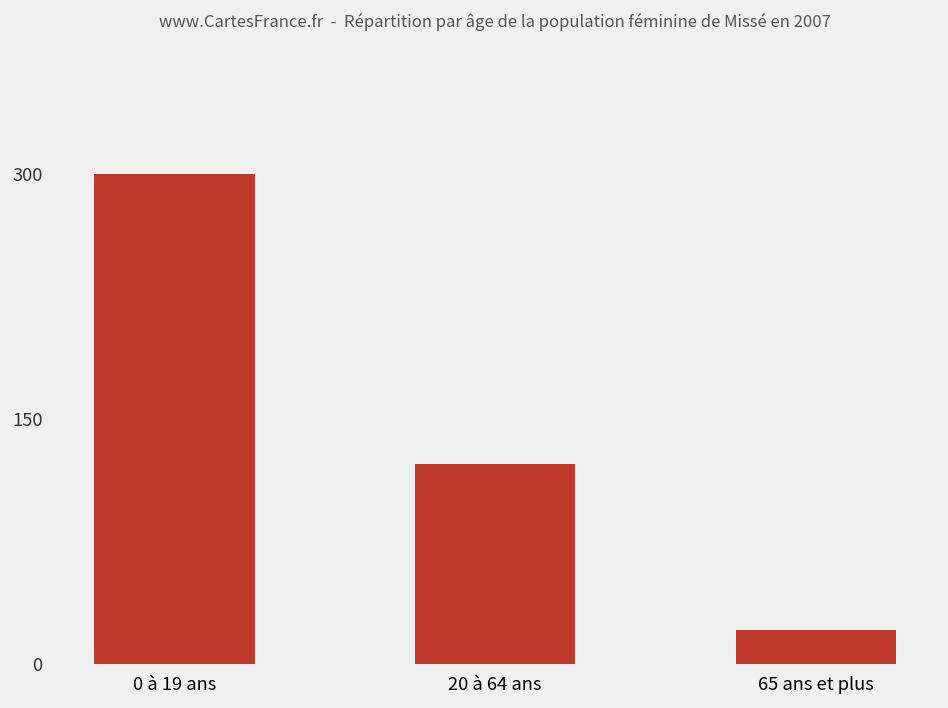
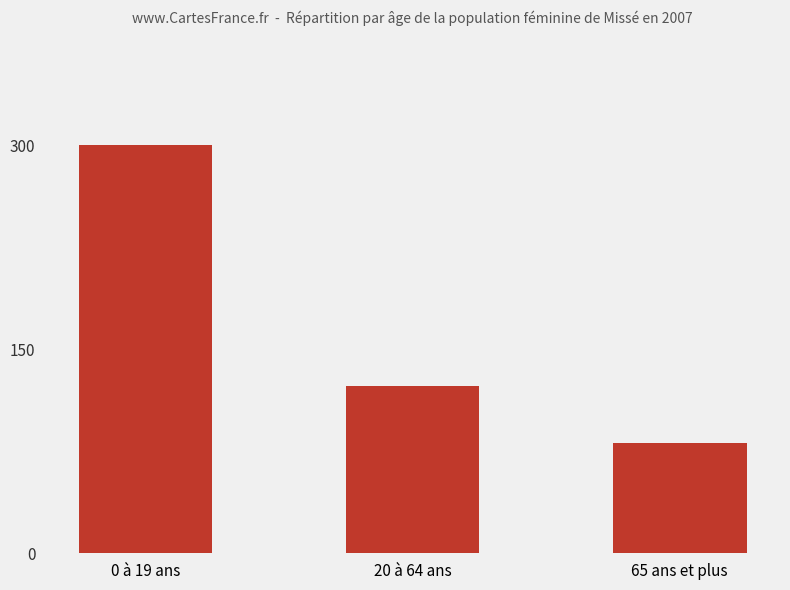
65 ans et plus: 21 -> 81
